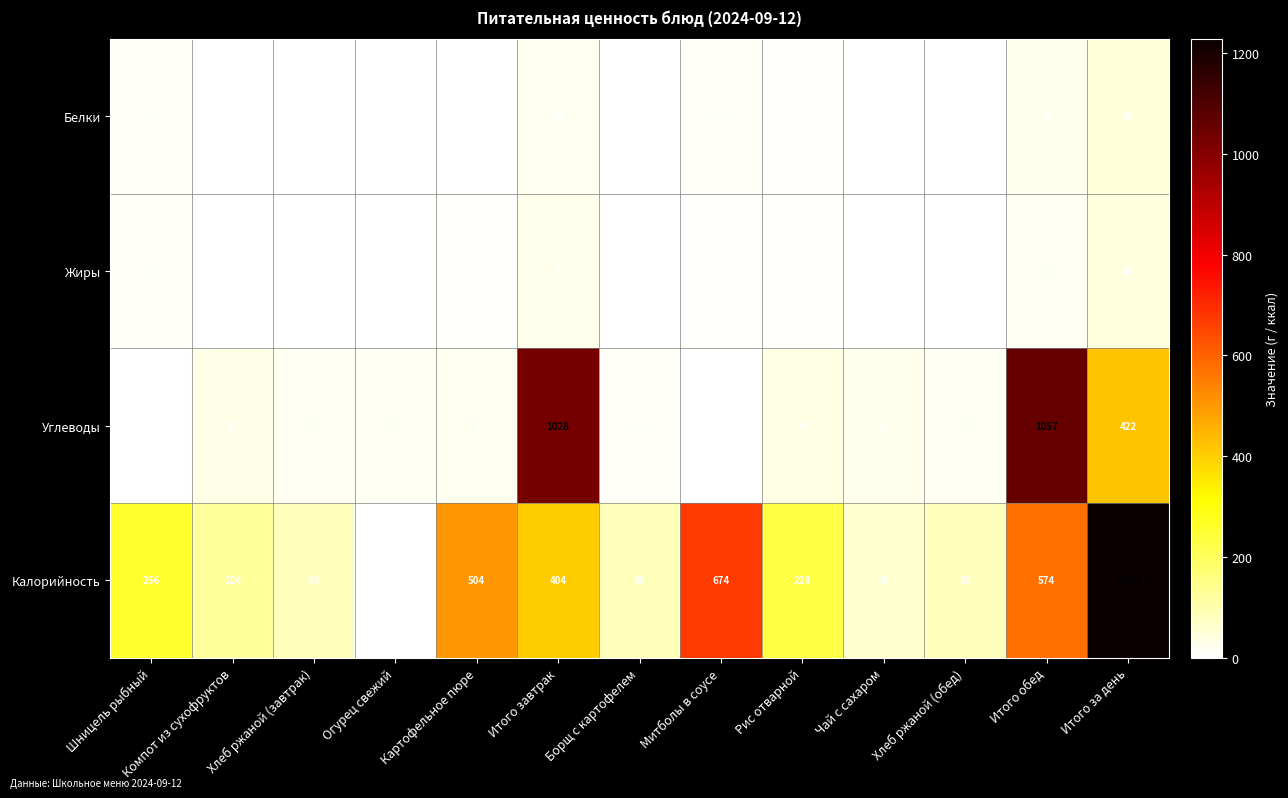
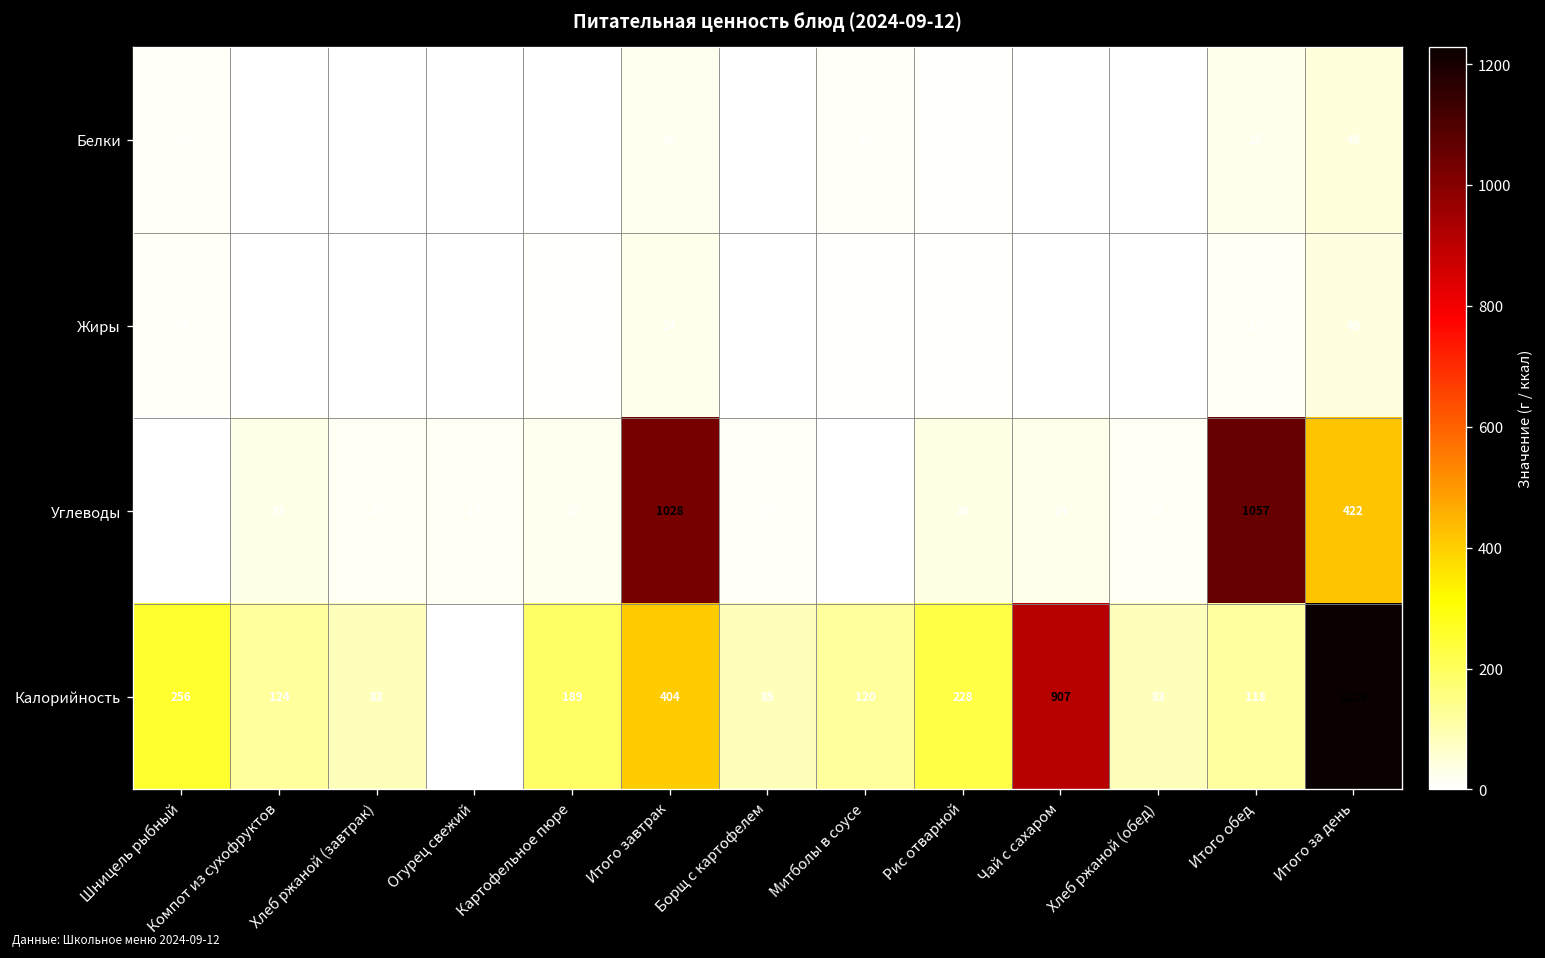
Калорийность, Картофельное пюре: 504 -> 189
Калорийность, Митболы в соусе: 674 -> 120
Калорийность, Чай с сахаром: 58 -> 907
Калорийность, Итого обед: 574 -> 118
